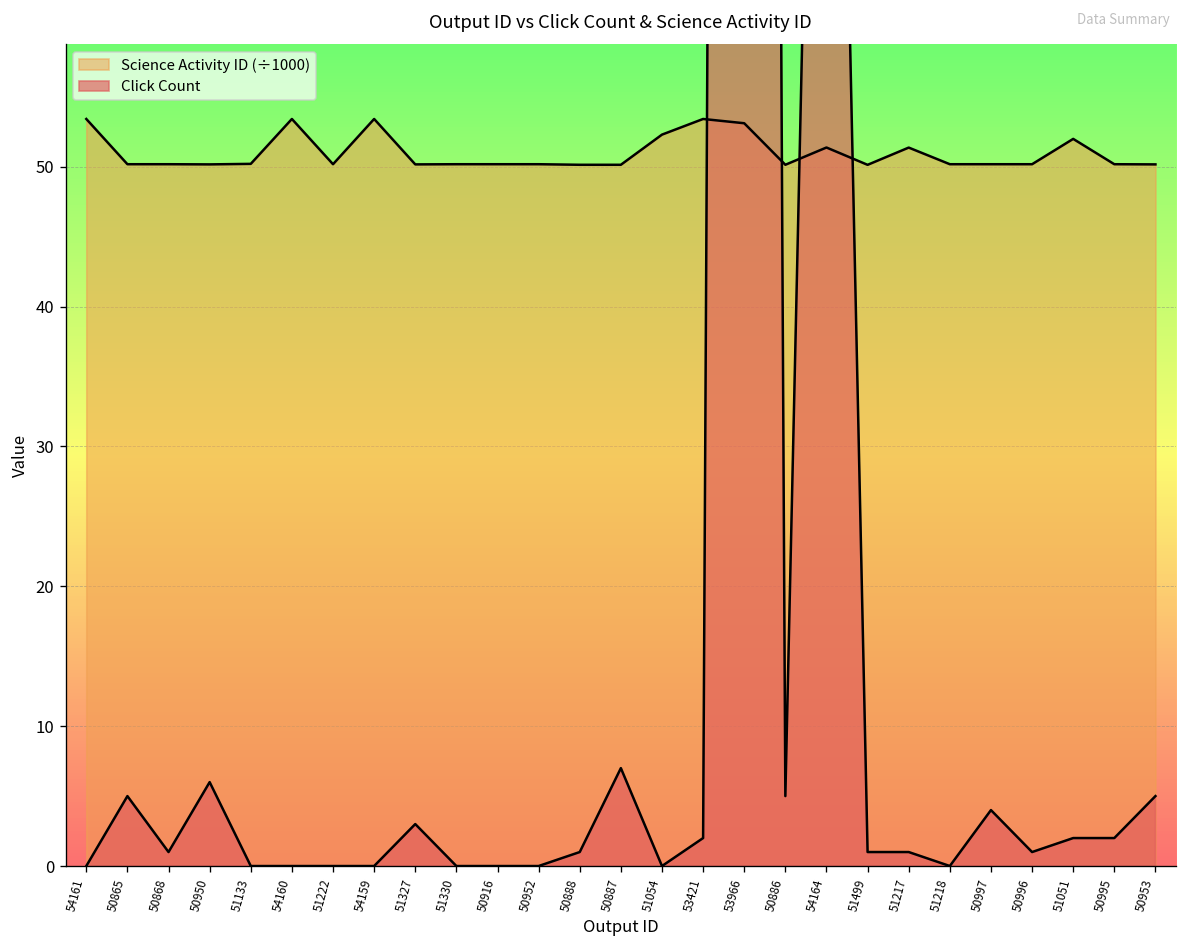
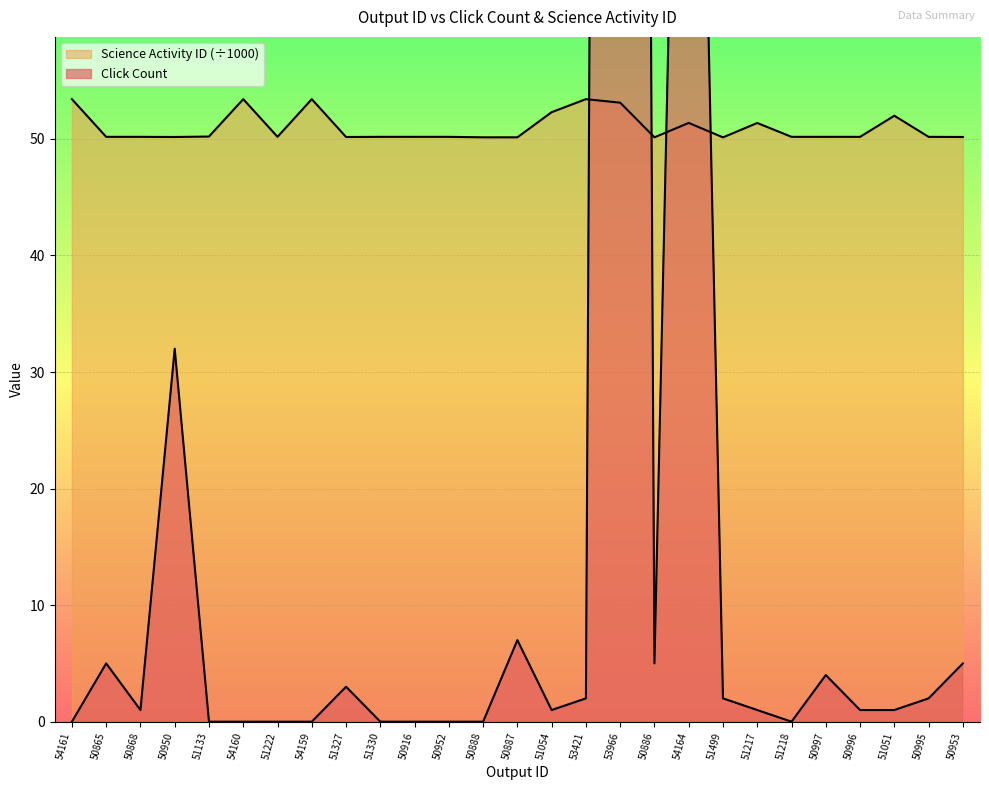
Click Count, 50950: 6 -> 32
Click Count, 50888: 1 -> 0
Click Count, 51054: 0 -> 1
Click Count, 51499: 1 -> 2
Click Count, 51051: 2 -> 1
